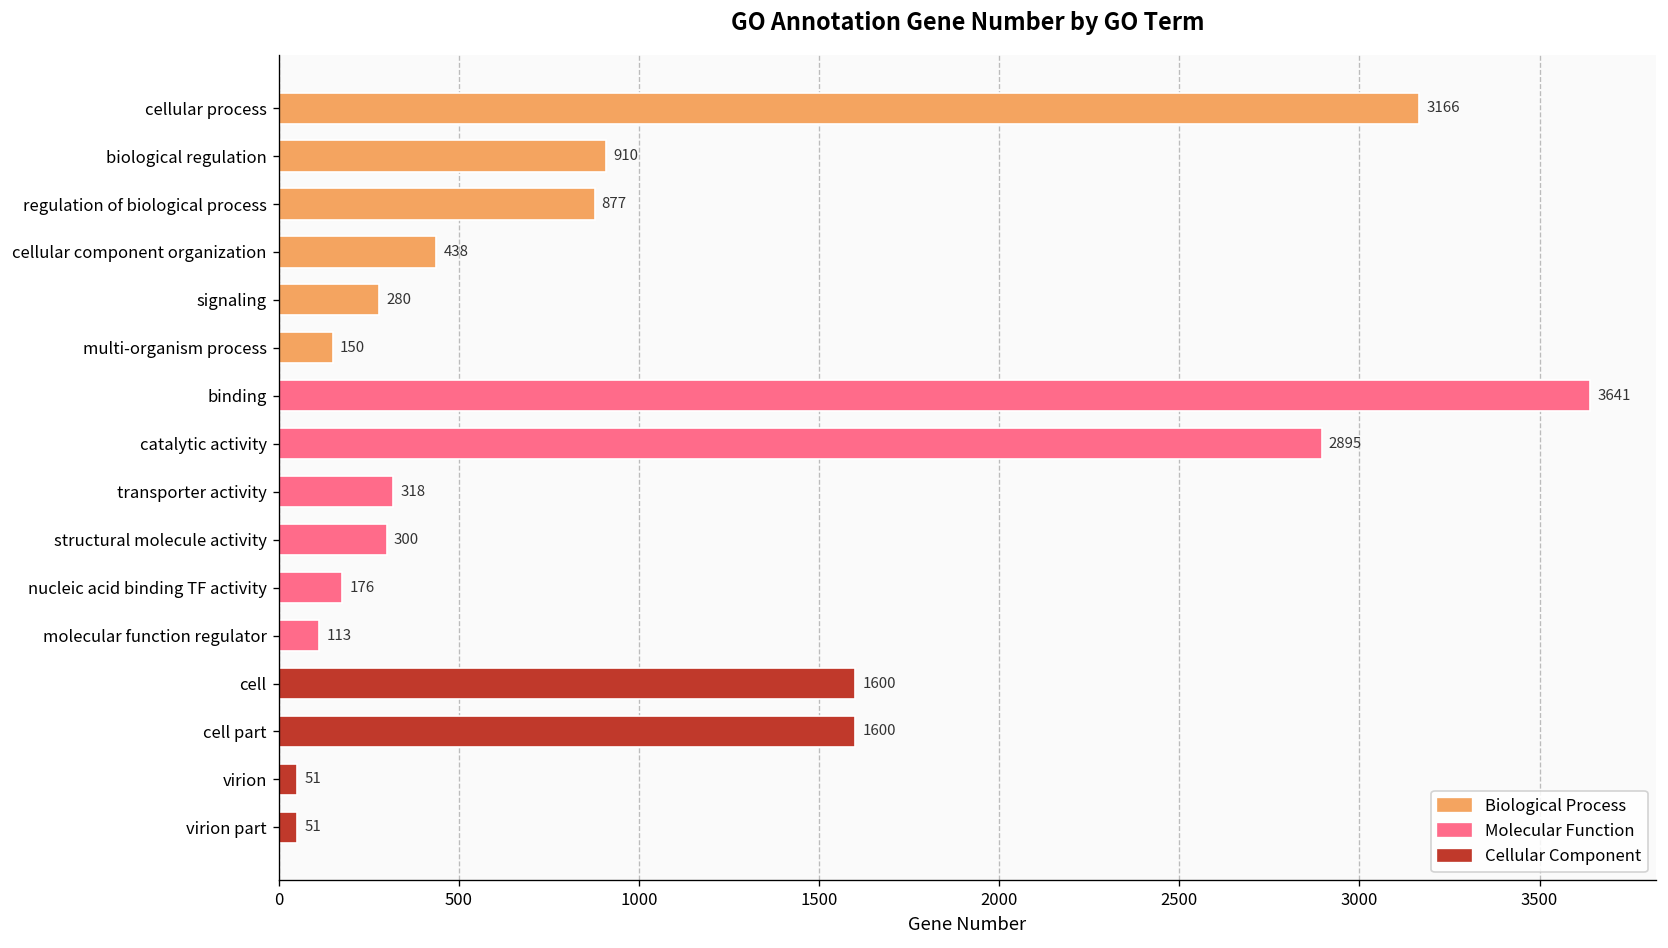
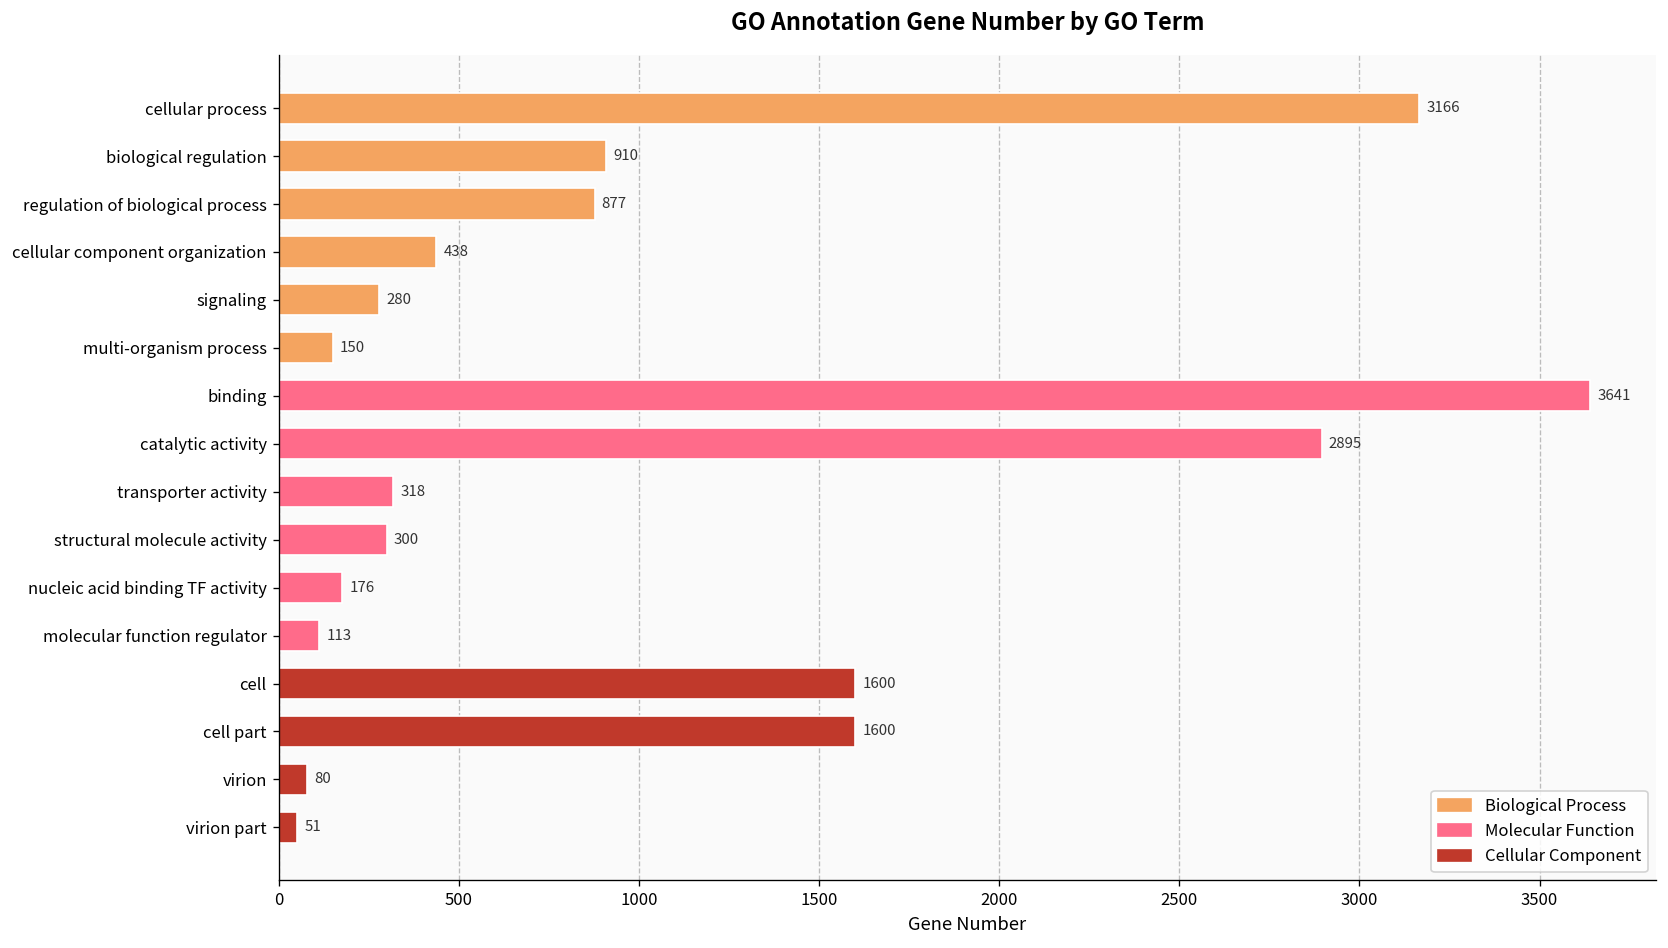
virion: 51 -> 80
